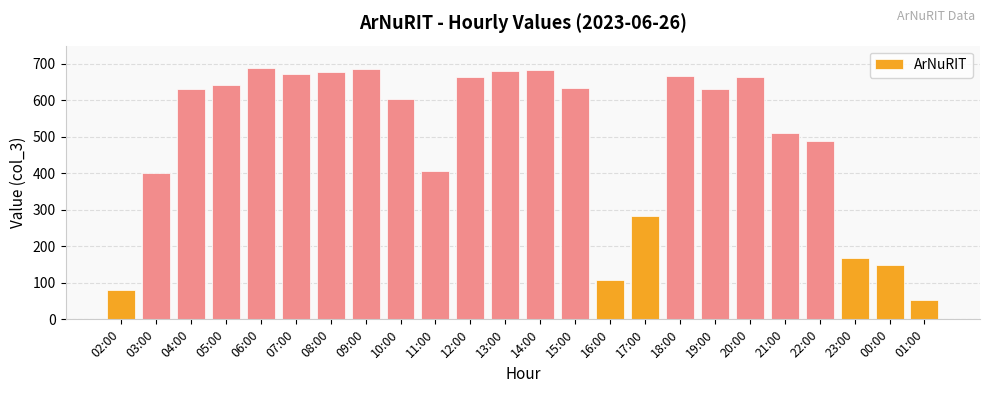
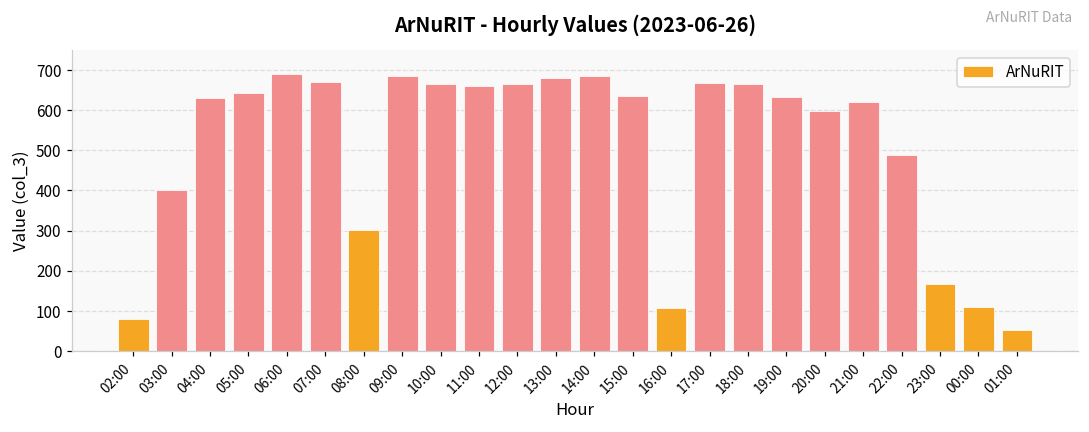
08:00: 680 -> 300
10:00: 610 -> 670
11:00: 410 -> 660
17:00: 280 -> 670
20:00: 670 -> 600
21:00: 510 -> 620
00:00: 150 -> 110
